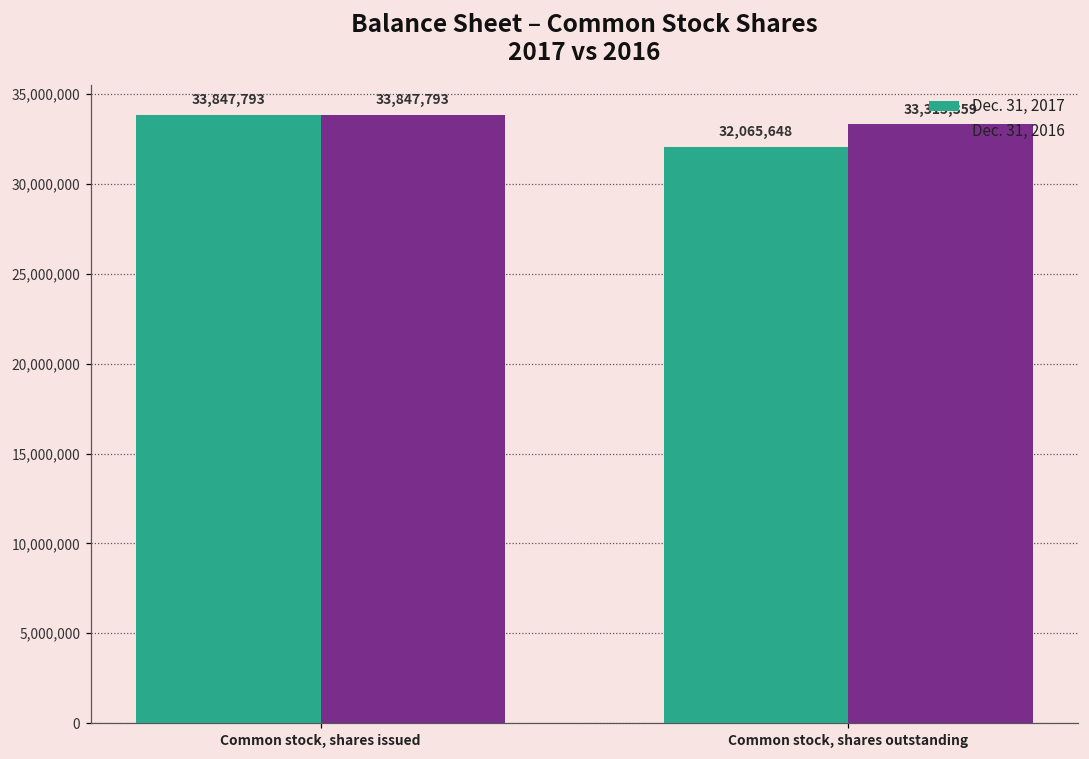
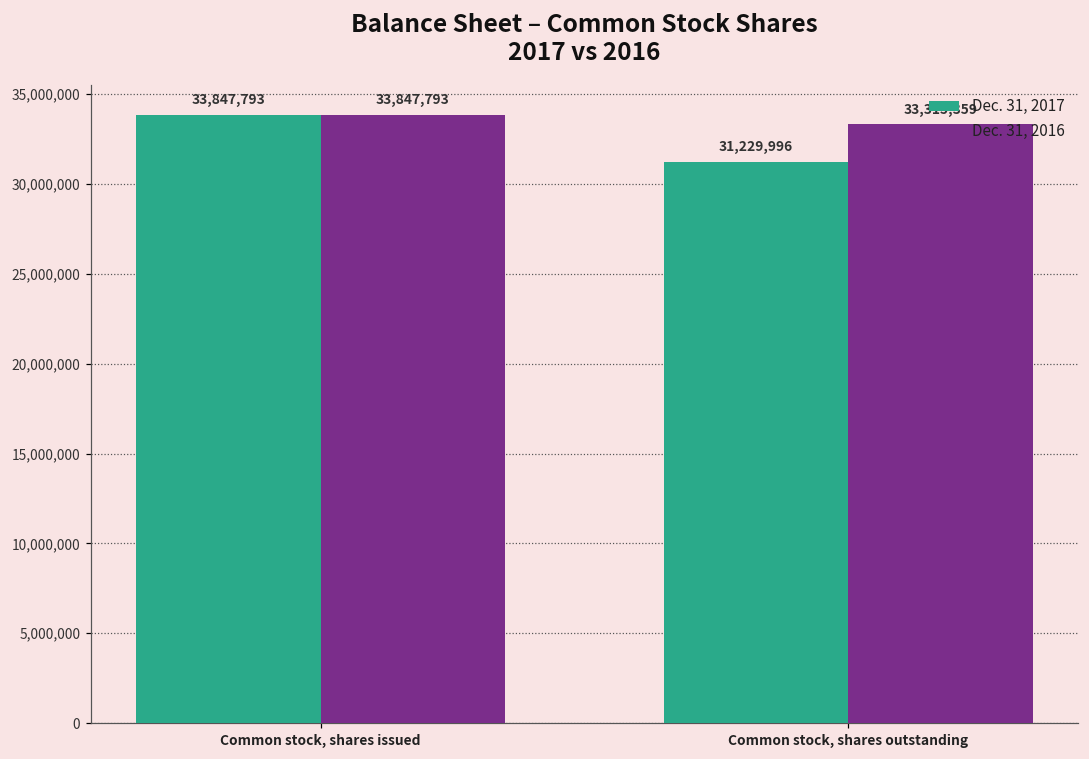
Dec. 31, 2017, Common stock, shares outstanding: 32,065,648 -> 31,229,996
